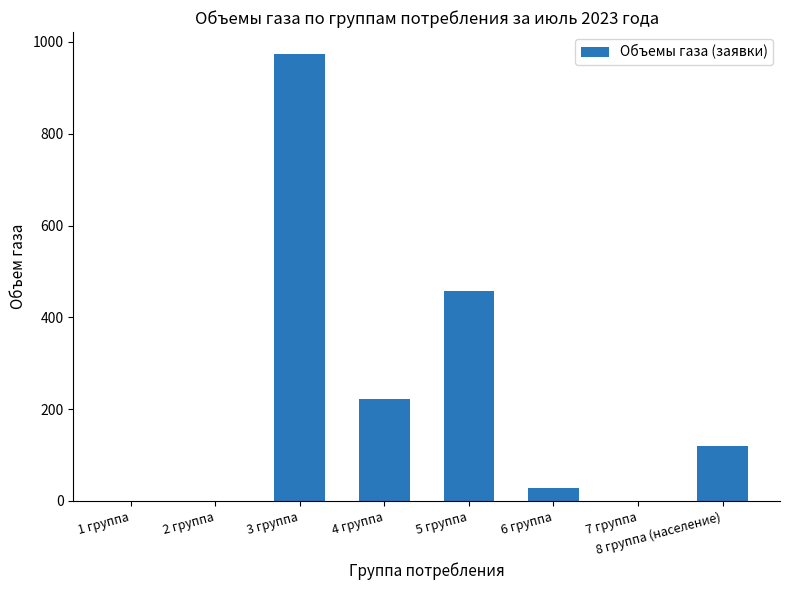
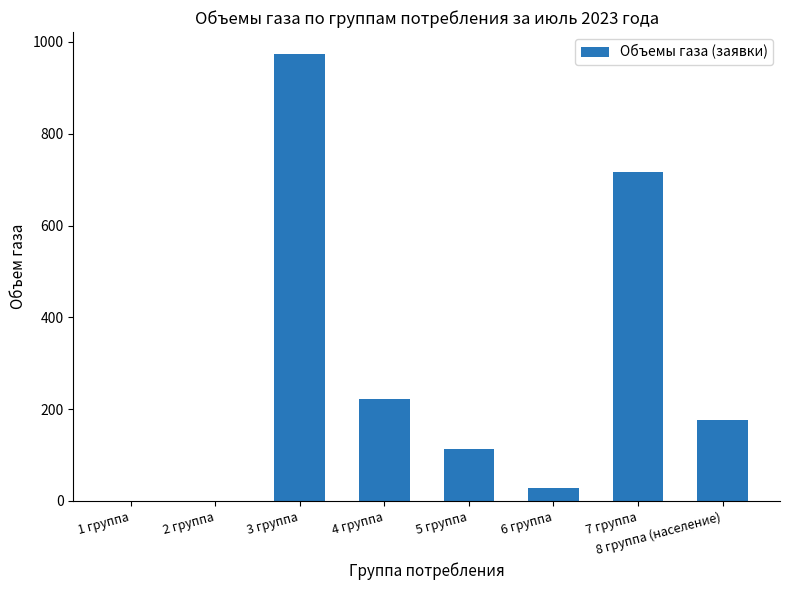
5 группа: 460 -> 110
7 группа: 0 -> 720
8 группа (население): 120 -> 180
